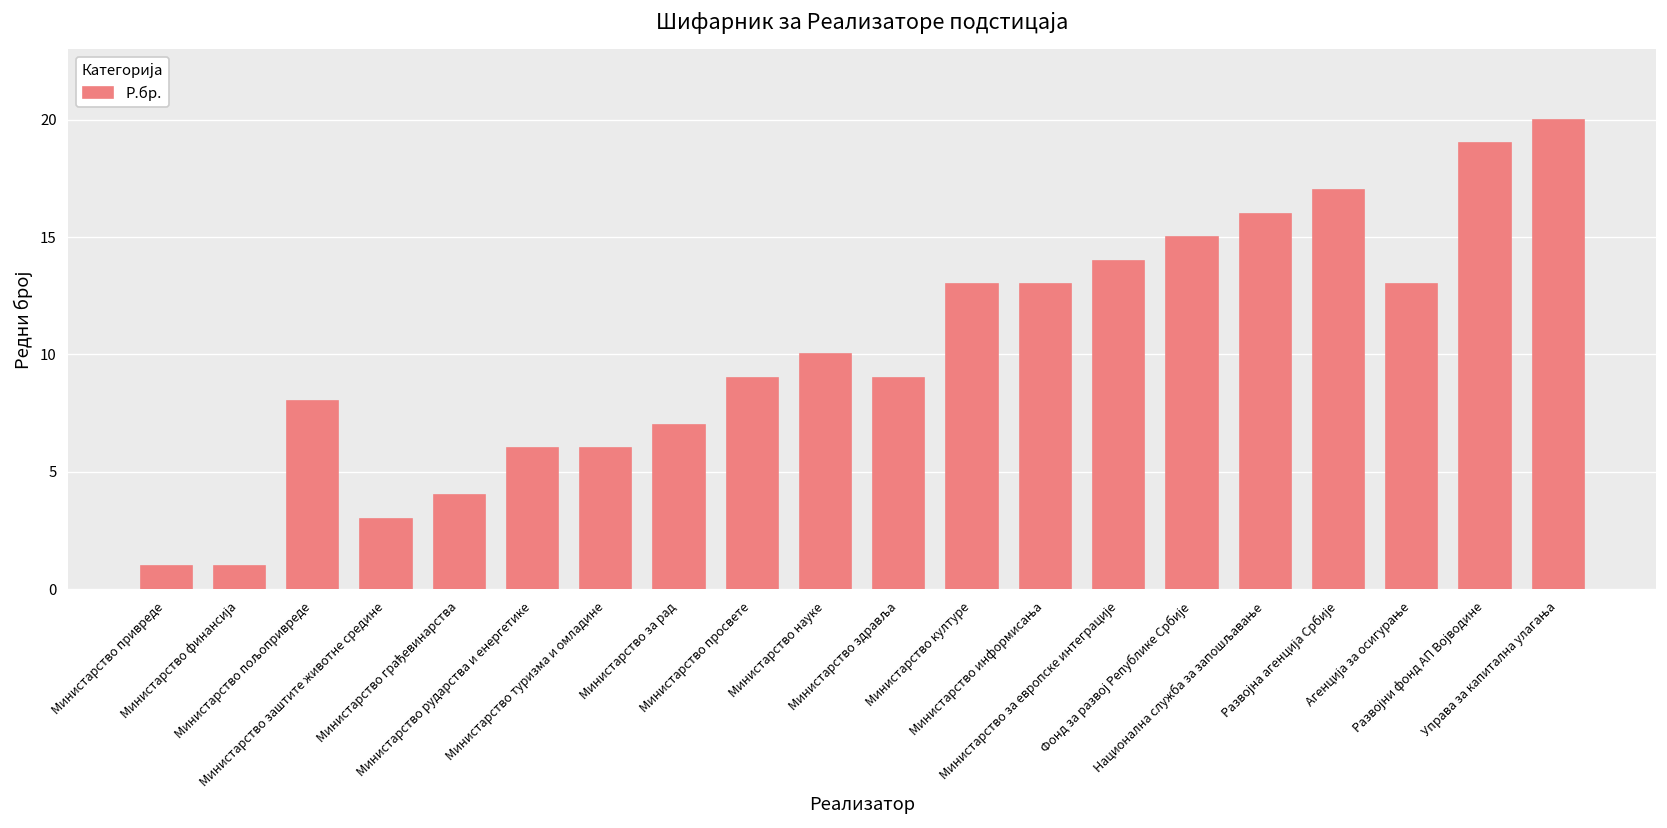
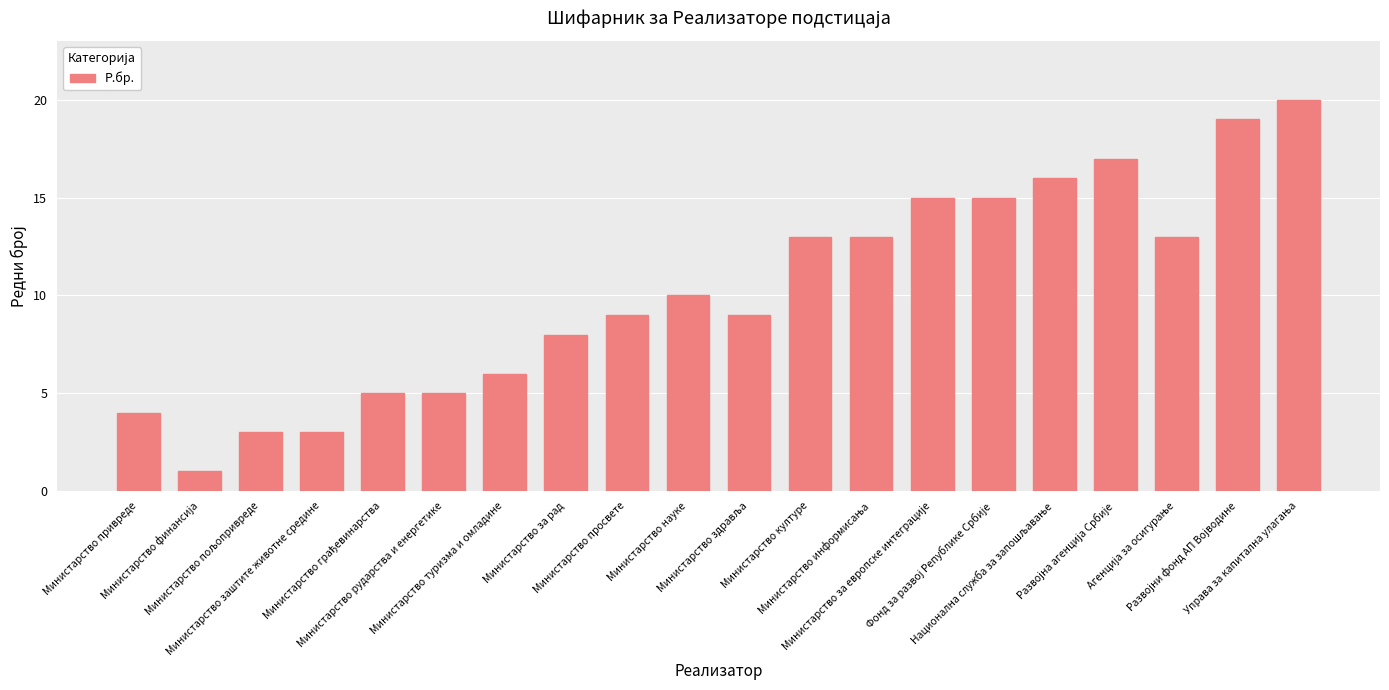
Министарство привреде: 1 -> 4
Министарство пољопривреде: 8 -> 3
Министарство грађевинарства: 4 -> 5
Министарство рударства и енергетике: 6 -> 5
Министарство за рад: 7 -> 8
Министарство за европске интеграције: 14 -> 15
